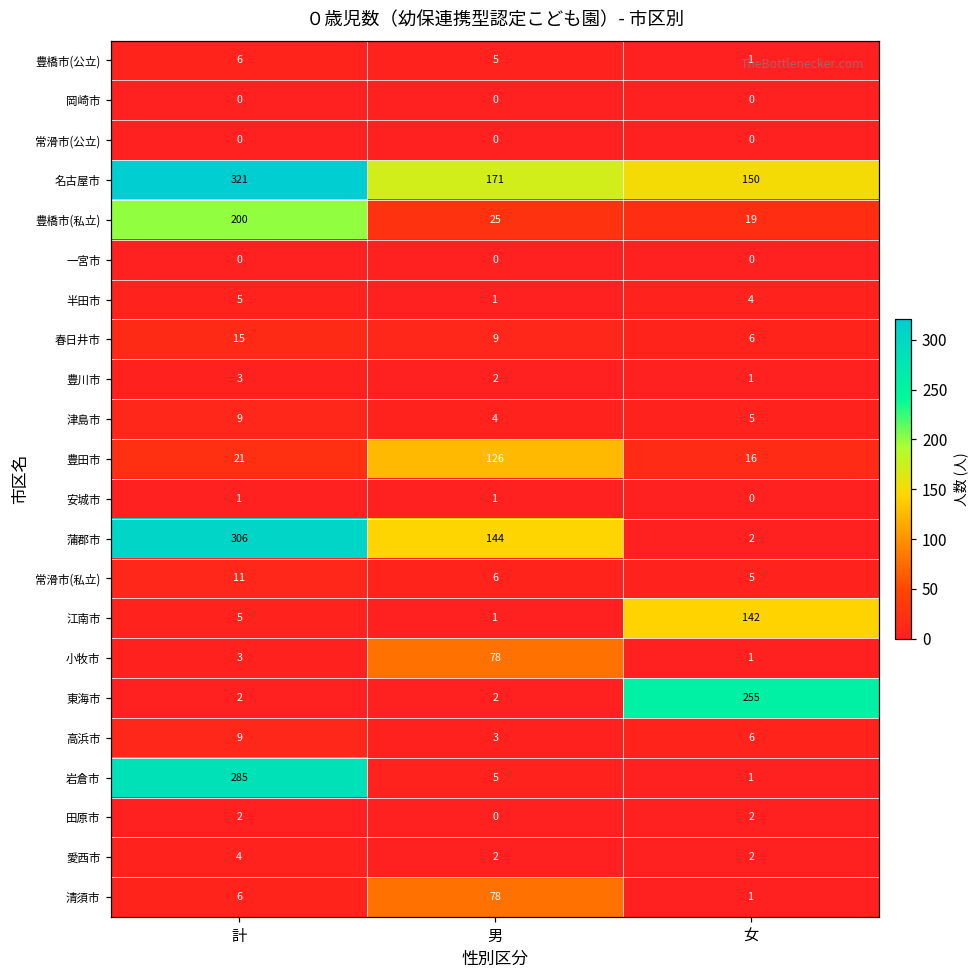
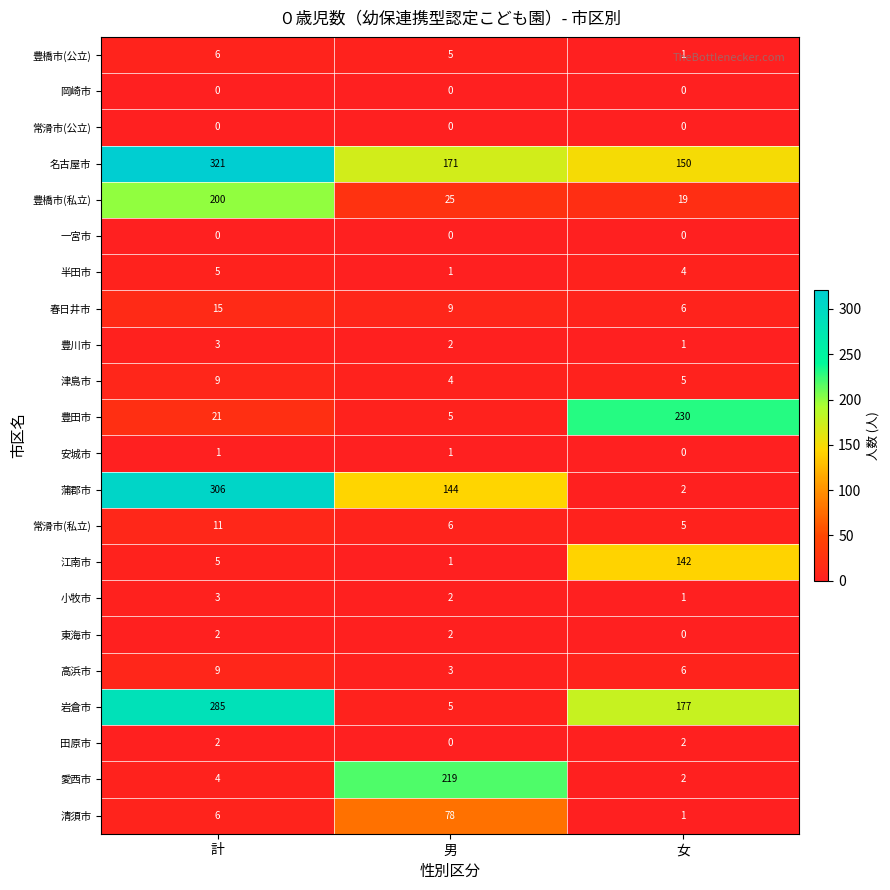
豊田市, 男: 126 -> 5
豊田市, 女: 16 -> 230
小牧市, 男: 78 -> 2
東海市, 女: 255 -> 0
岩倉市, 女: 1 -> 177
愛西市, 男: 2 -> 219
